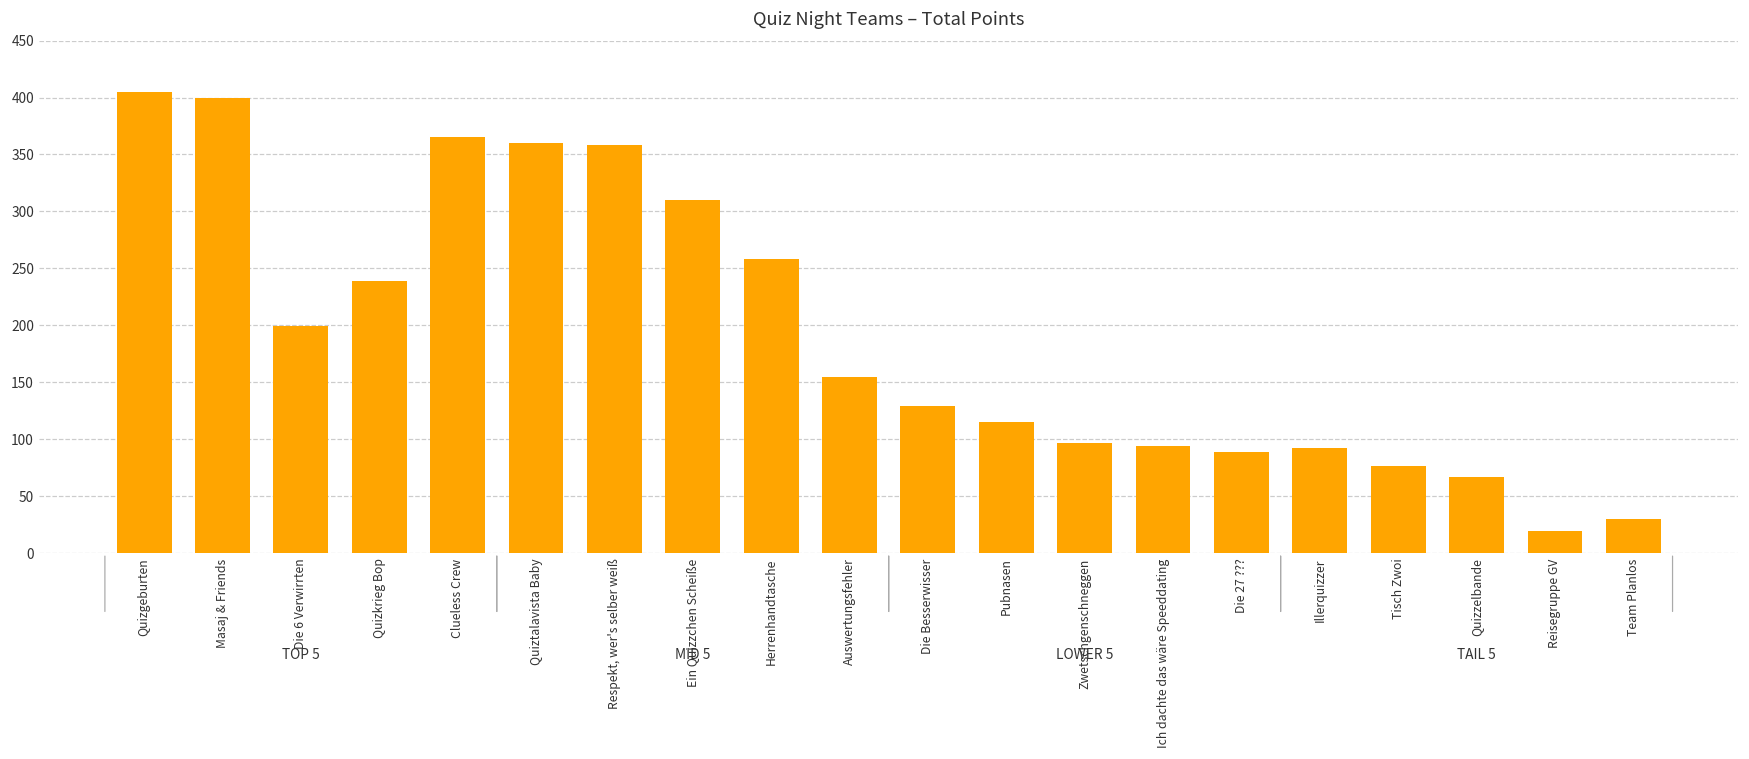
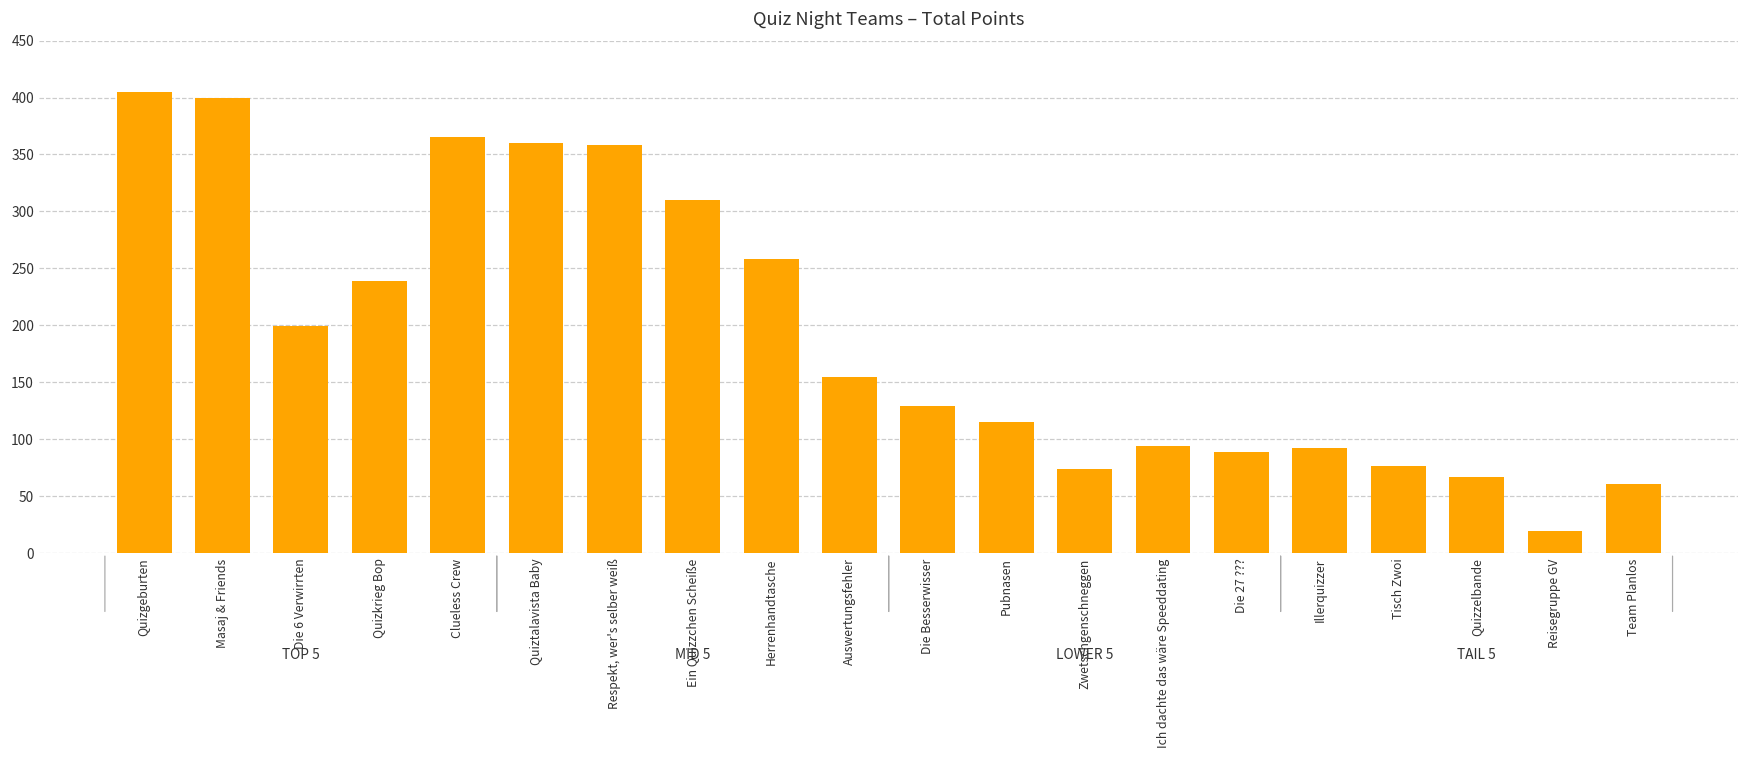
Zwetschgenschneggen: 97 -> 74
Team Planlos: 30 -> 61
